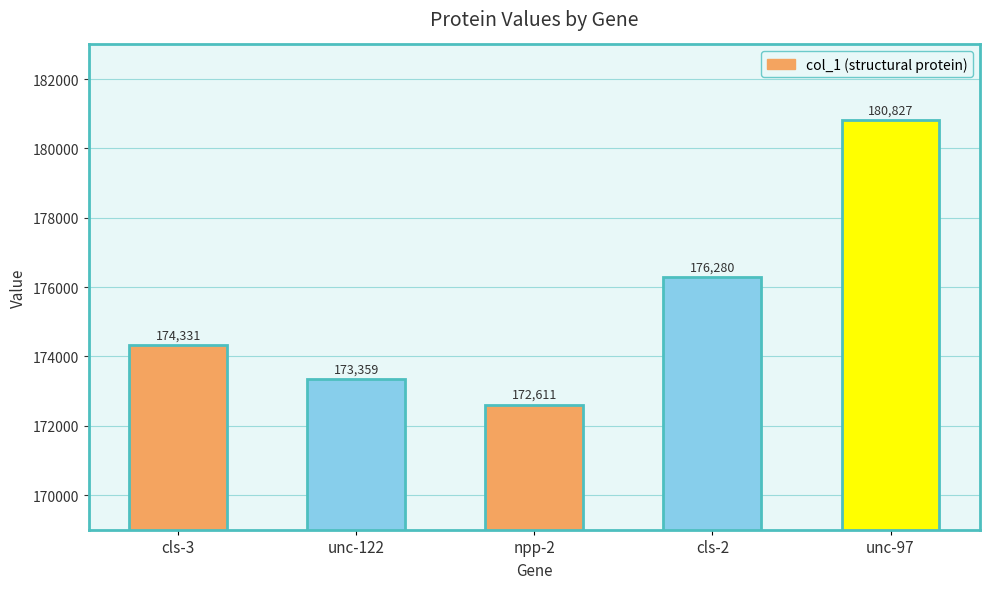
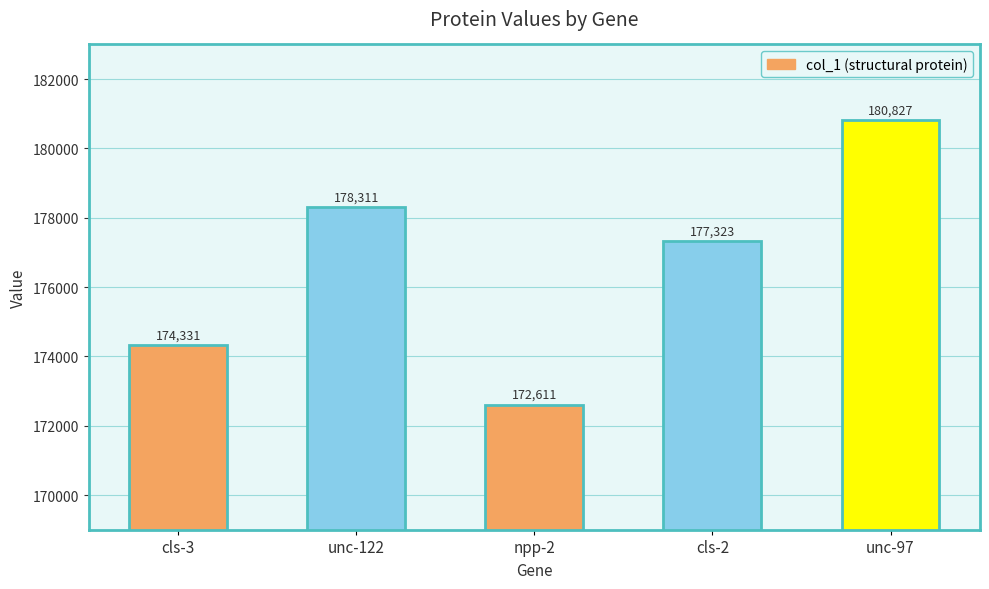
unc-122: 173,359 -> 178,311
cls-2: 176,280 -> 177,323
